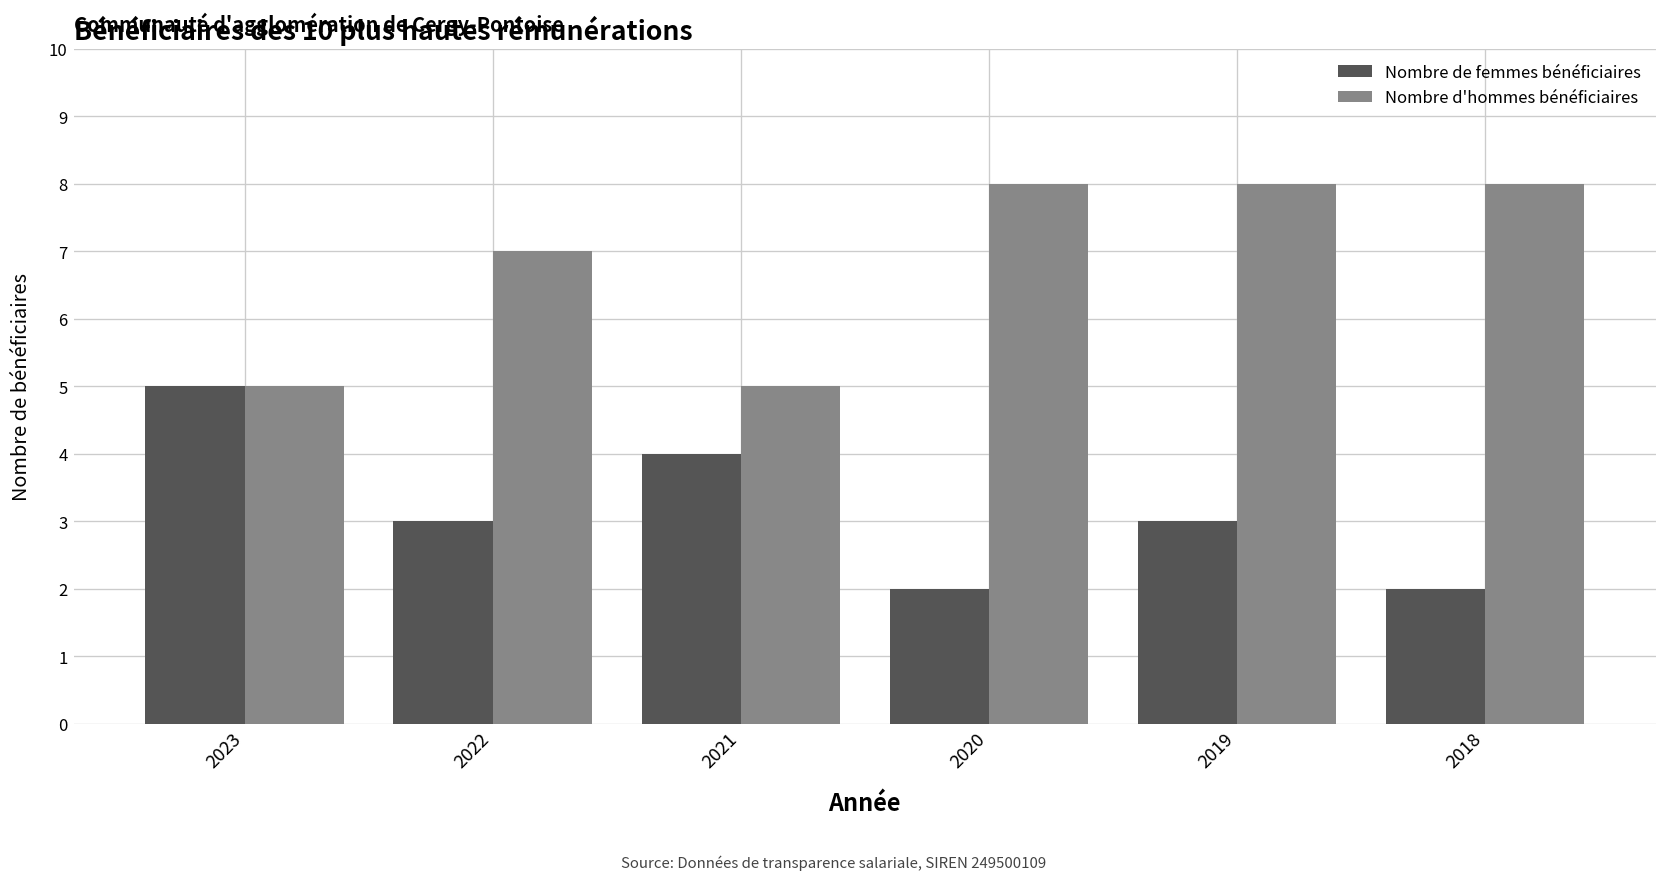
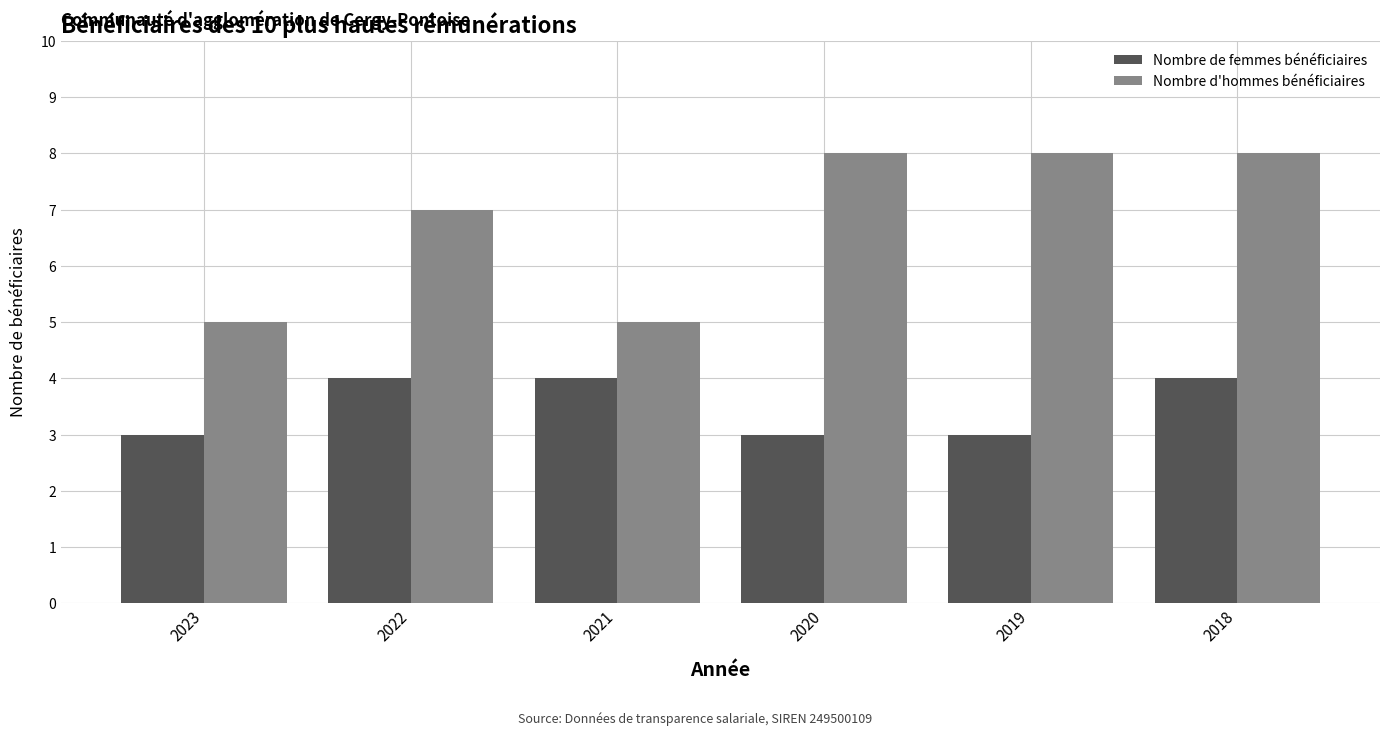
Nombre de femmes bénéficiaires, 2023: 5 -> 3
Nombre de femmes bénéficiaires, 2022: 3 -> 4
Nombre de femmes bénéficiaires, 2020: 2 -> 3
Nombre de femmes bénéficiaires, 2018: 2 -> 4
